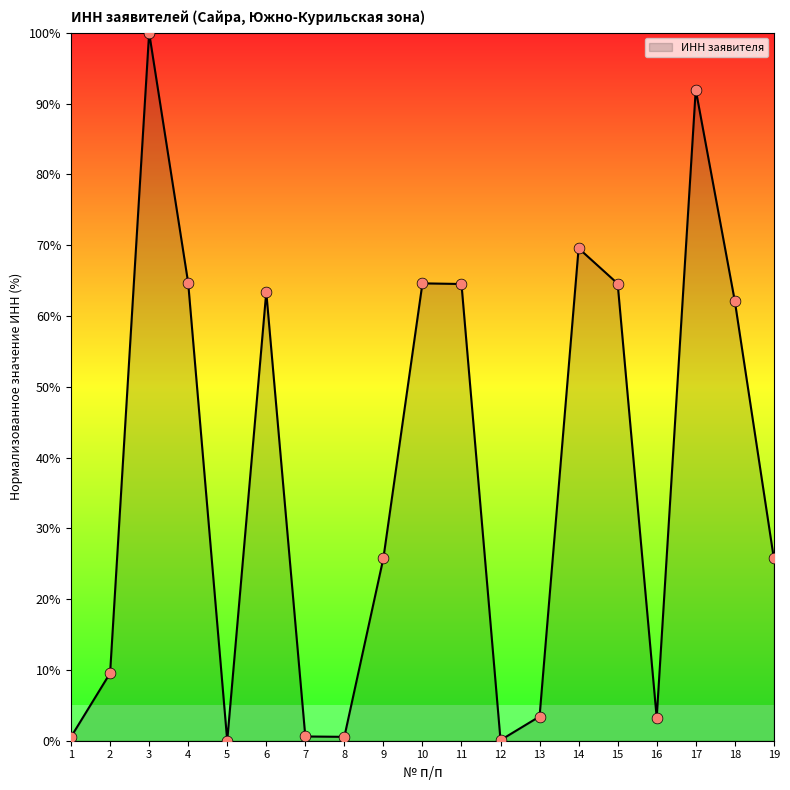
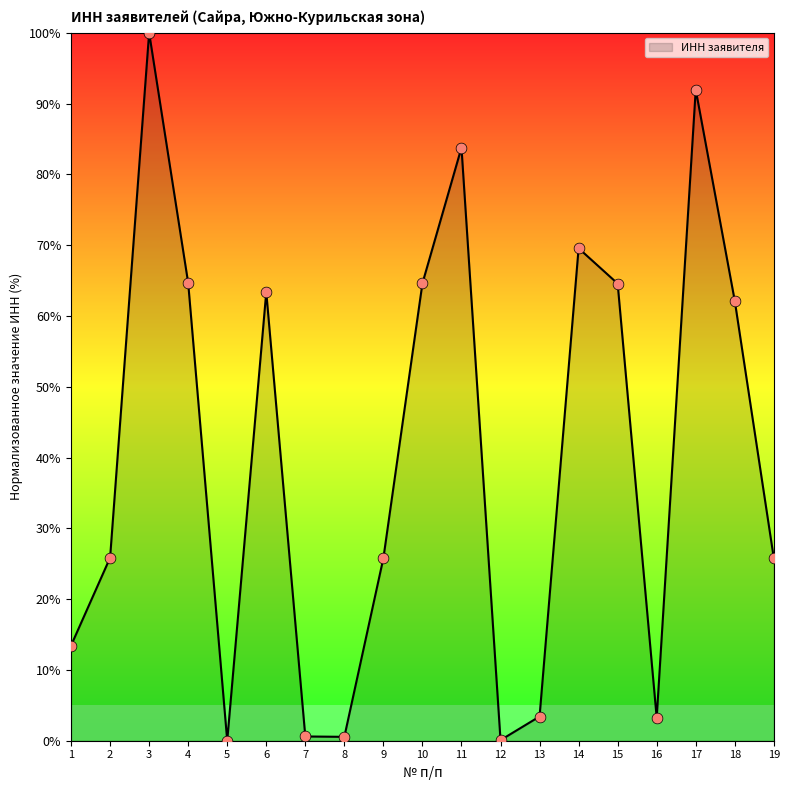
1: 1% -> 13%
2: 10% -> 26%
11: 65% -> 84%
